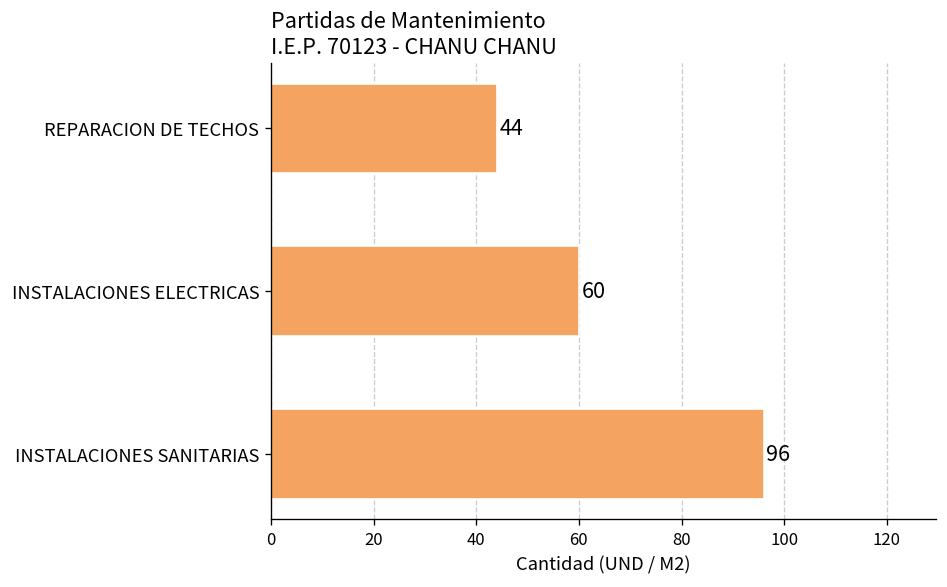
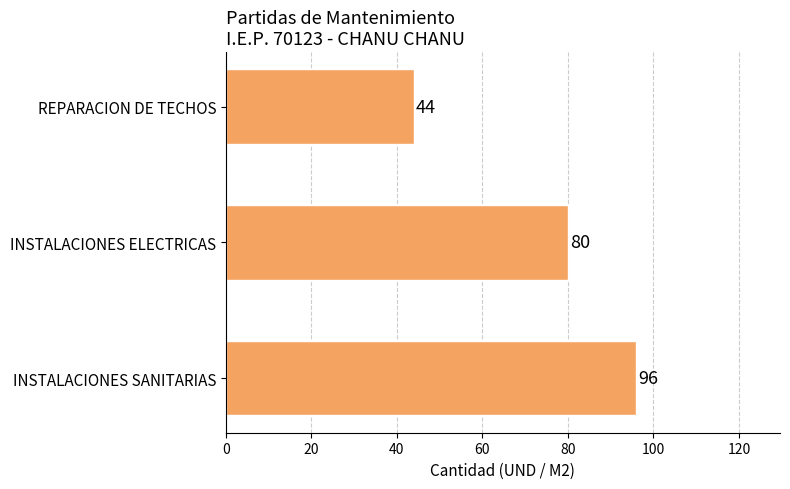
INSTALACIONES ELECTRICAS: 60 -> 80
